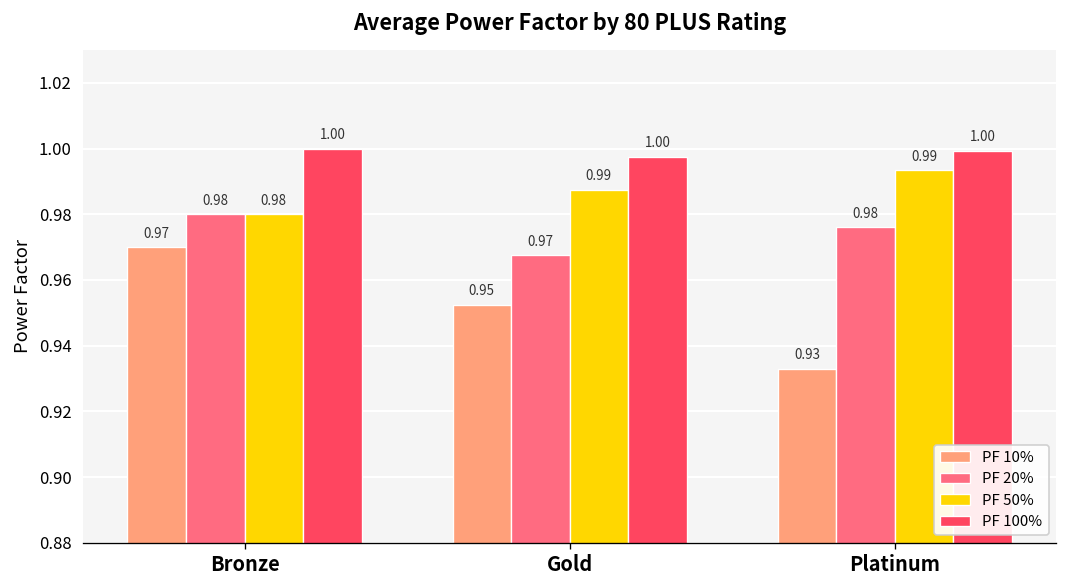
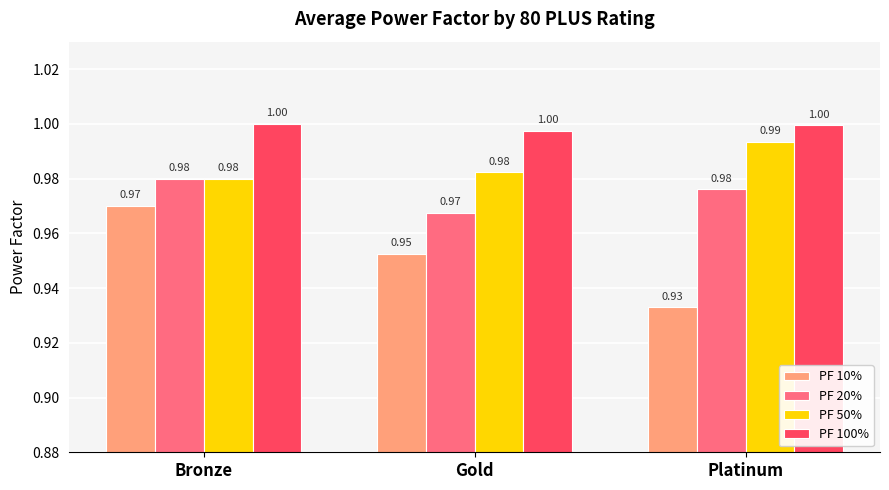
PF 50%, Gold: 0.99 -> 0.98
